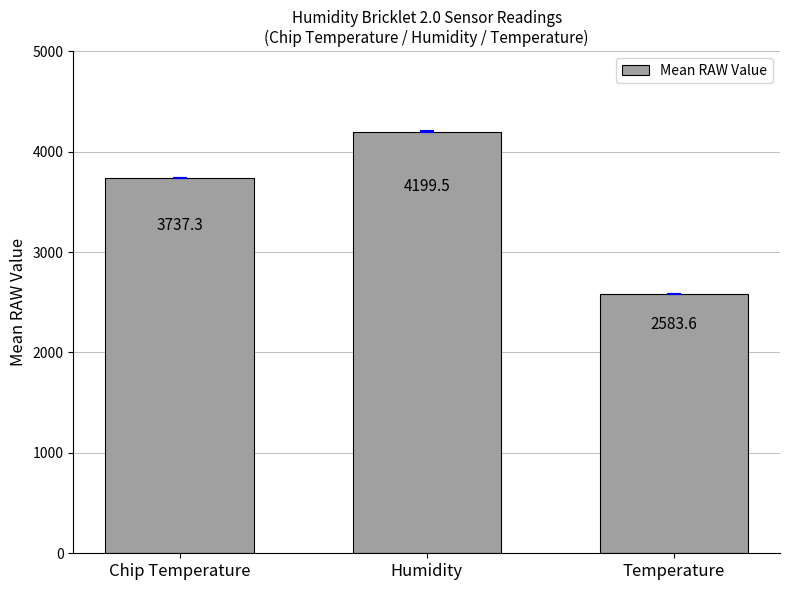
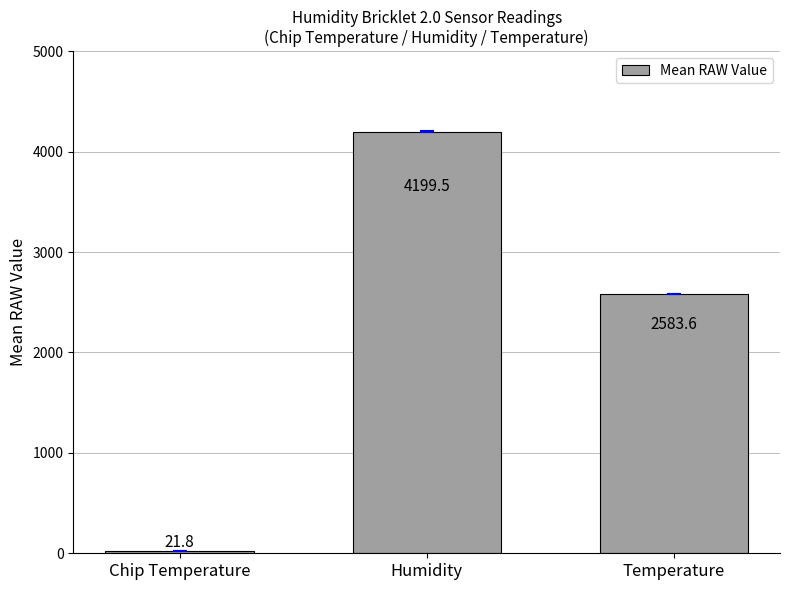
Mean RAW Value, Chip Temperature: 3737.3 -> 21.8
